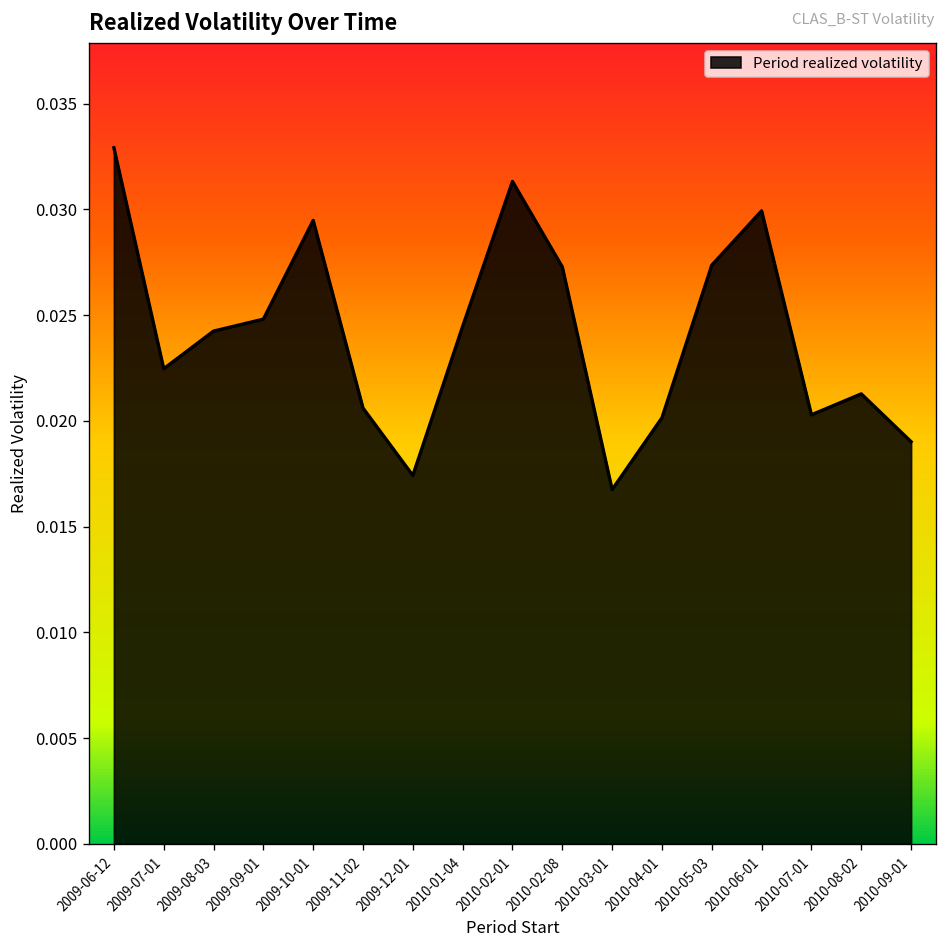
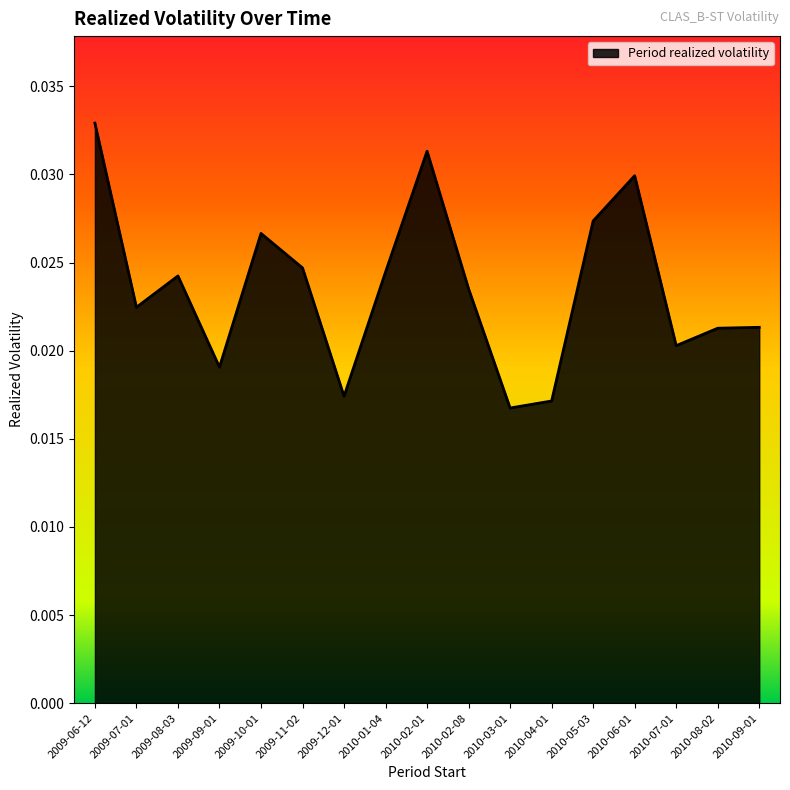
2009-09-01: 0.0248 -> 0.0191
2009-10-01: 0.0295 -> 0.0267
2009-11-02: 0.0206 -> 0.0247
2010-02-08: 0.0273 -> 0.0235
2010-04-01: 0.0201 -> 0.0171
2010-09-01: 0.0190 -> 0.0213
